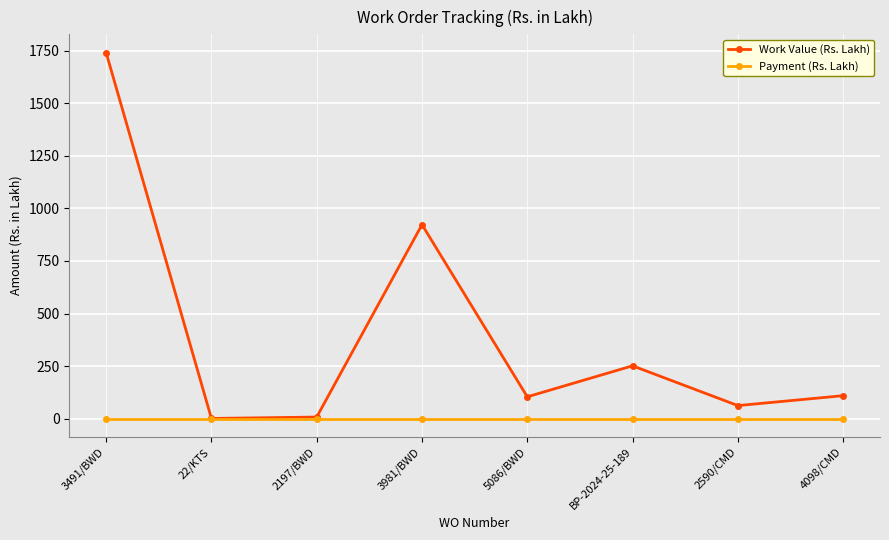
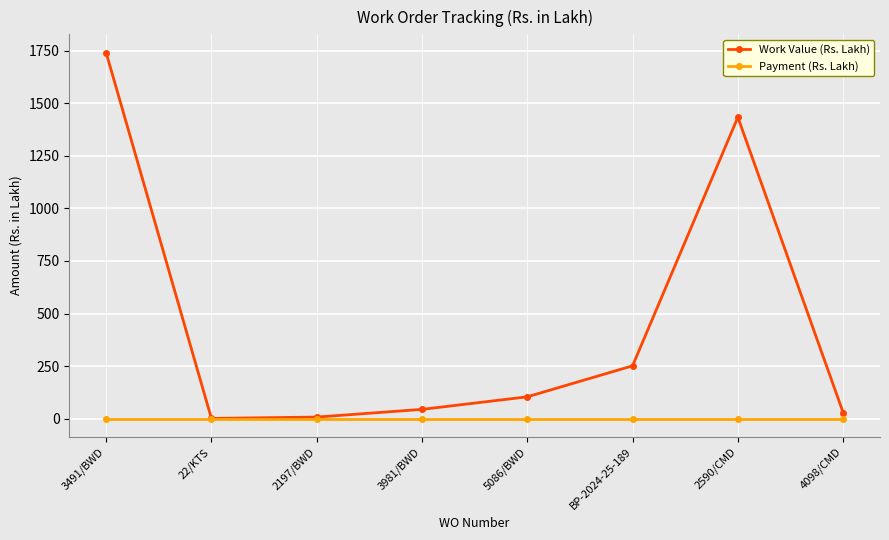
Work Value (Rs. Lakh), 3981/BWD: 920 -> 40
Work Value (Rs. Lakh), 2590/CMD: 60 -> 1430
Work Value (Rs. Lakh), 4098/CMD: 110 -> 30
